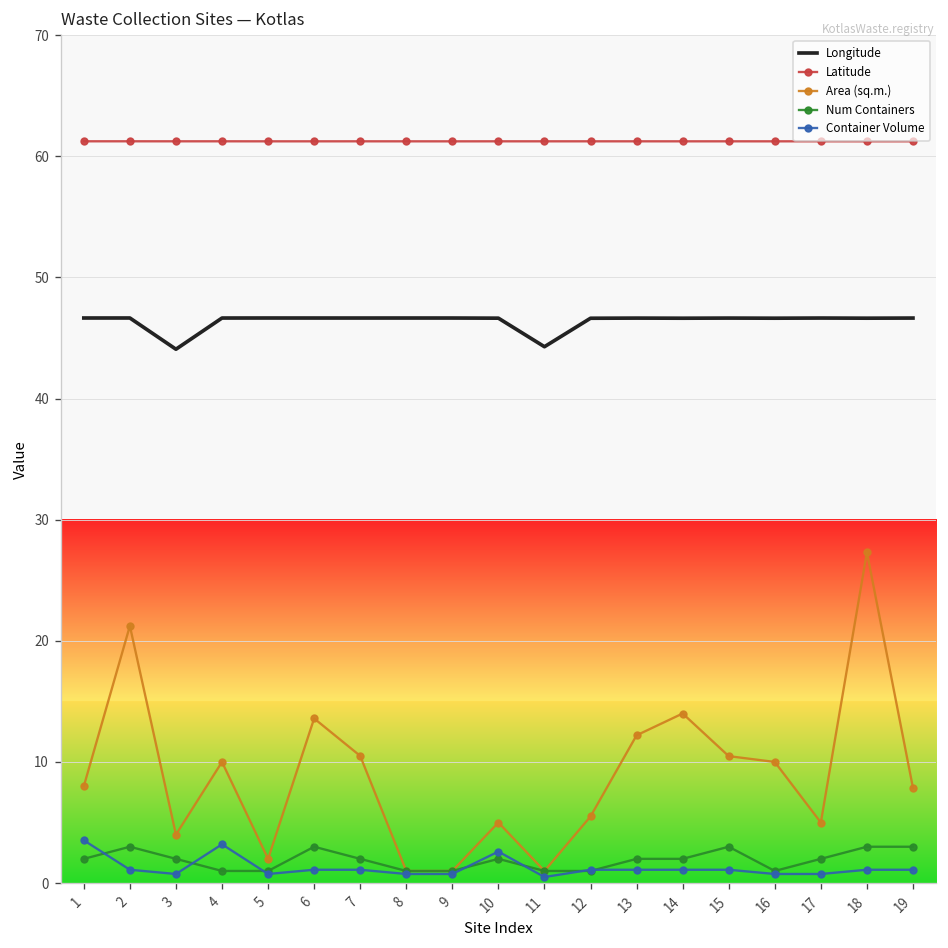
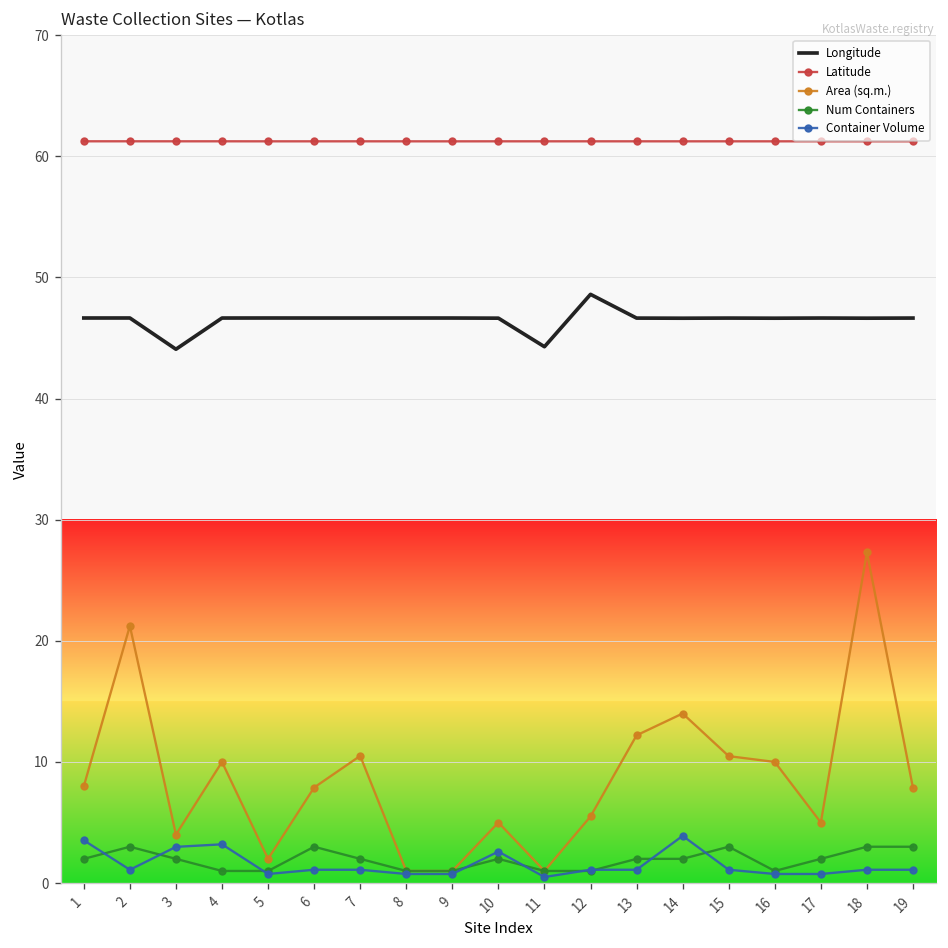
Container Volume, 3: 0.8 -> 3.0
Area (sq.m.), 6: 13.6 -> 7.9
Longitude, 12: 46.6 -> 48.6
Container Volume, 14: 1.1 -> 3.9
